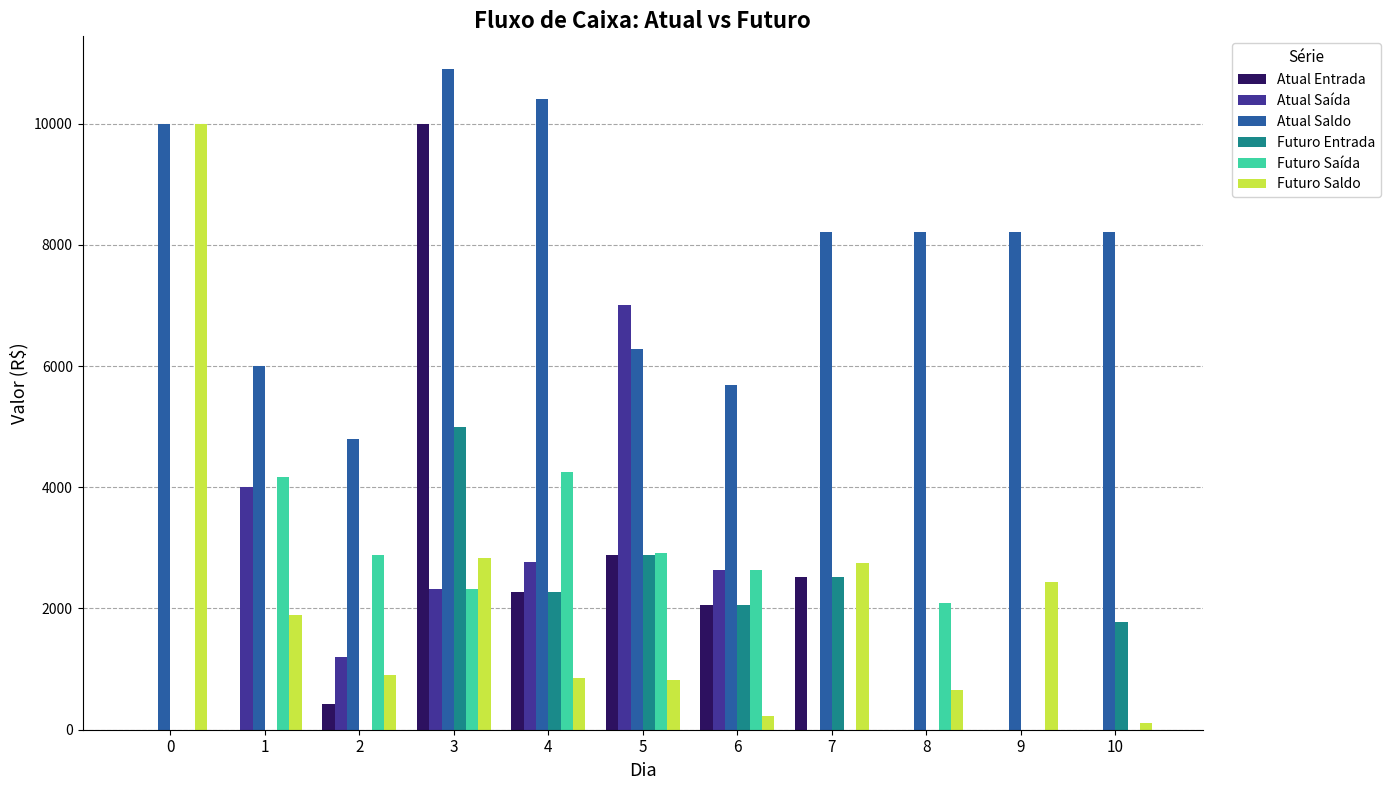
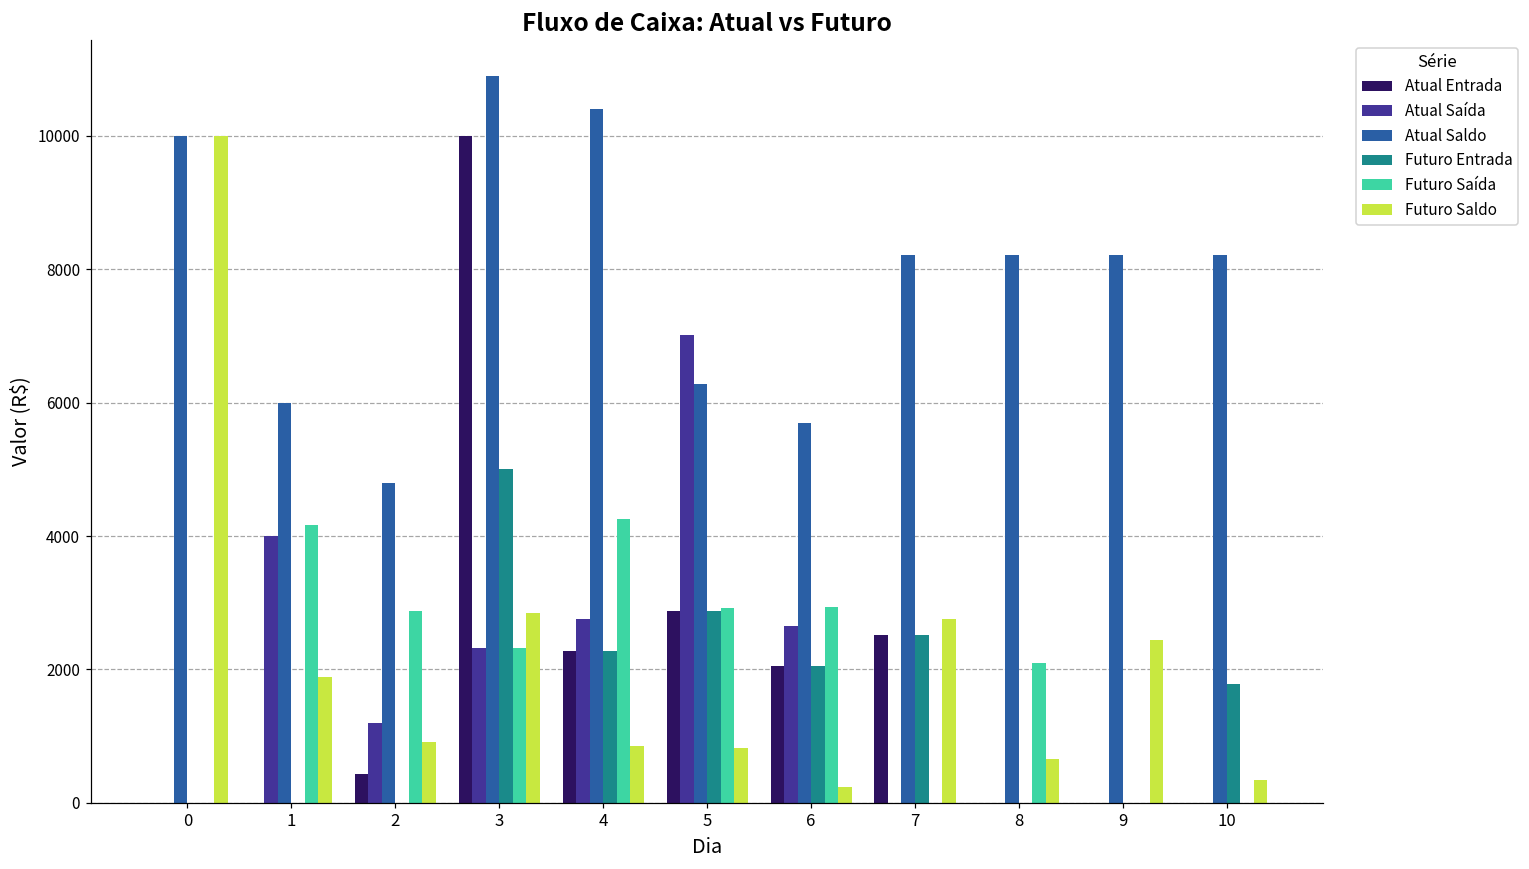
Futuro Saída, 6: 2600 -> 2900
Futuro Saldo, 10: 100 -> 300
